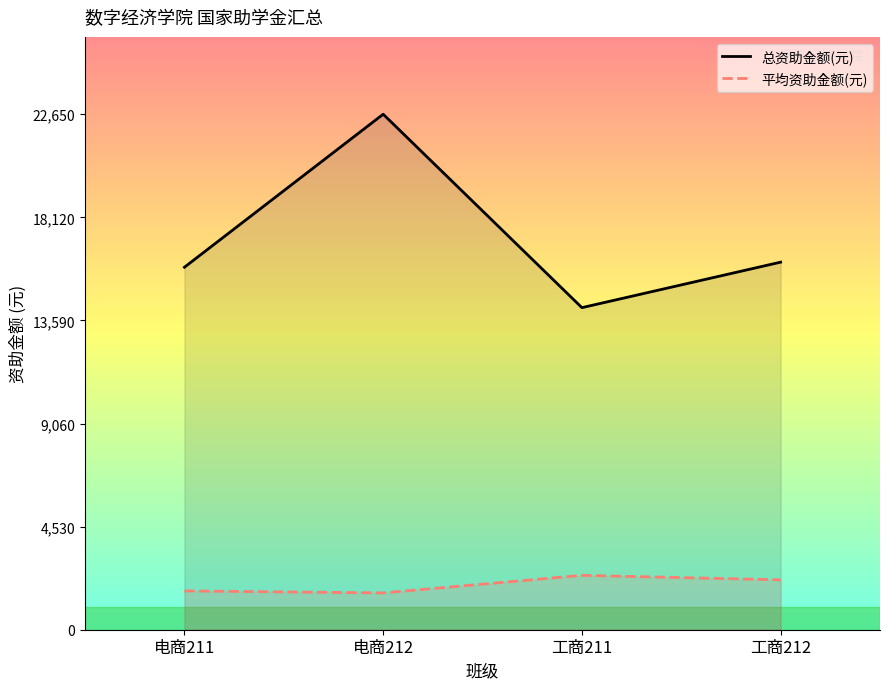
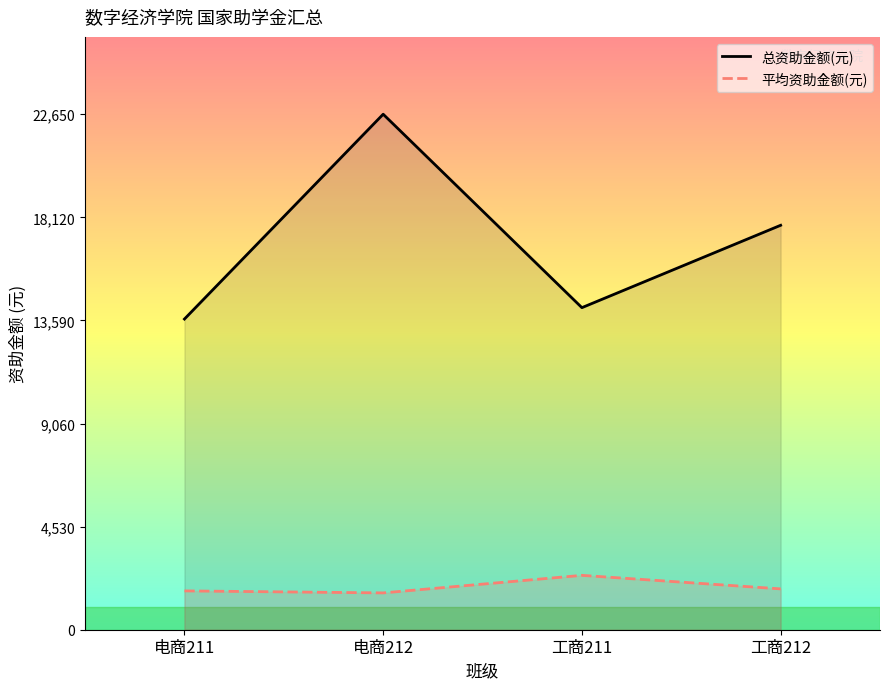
总资助金额(元), 电商211: 15,900 -> 13,700
总资助金额(元), 工商212: 16,200 -> 17,800
平均资助金额(元), 工商212: 2,200 -> 1,800
